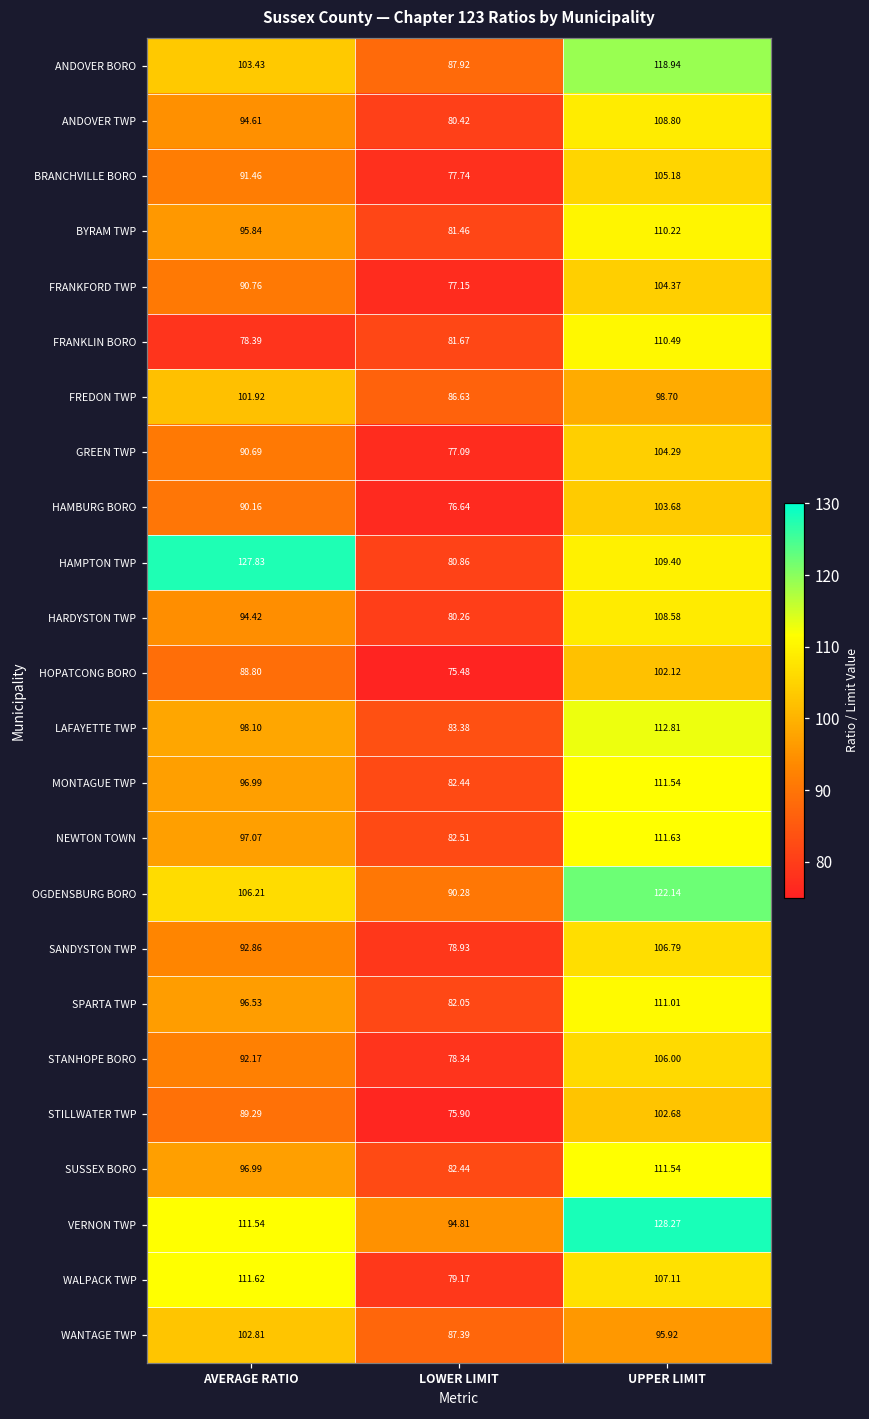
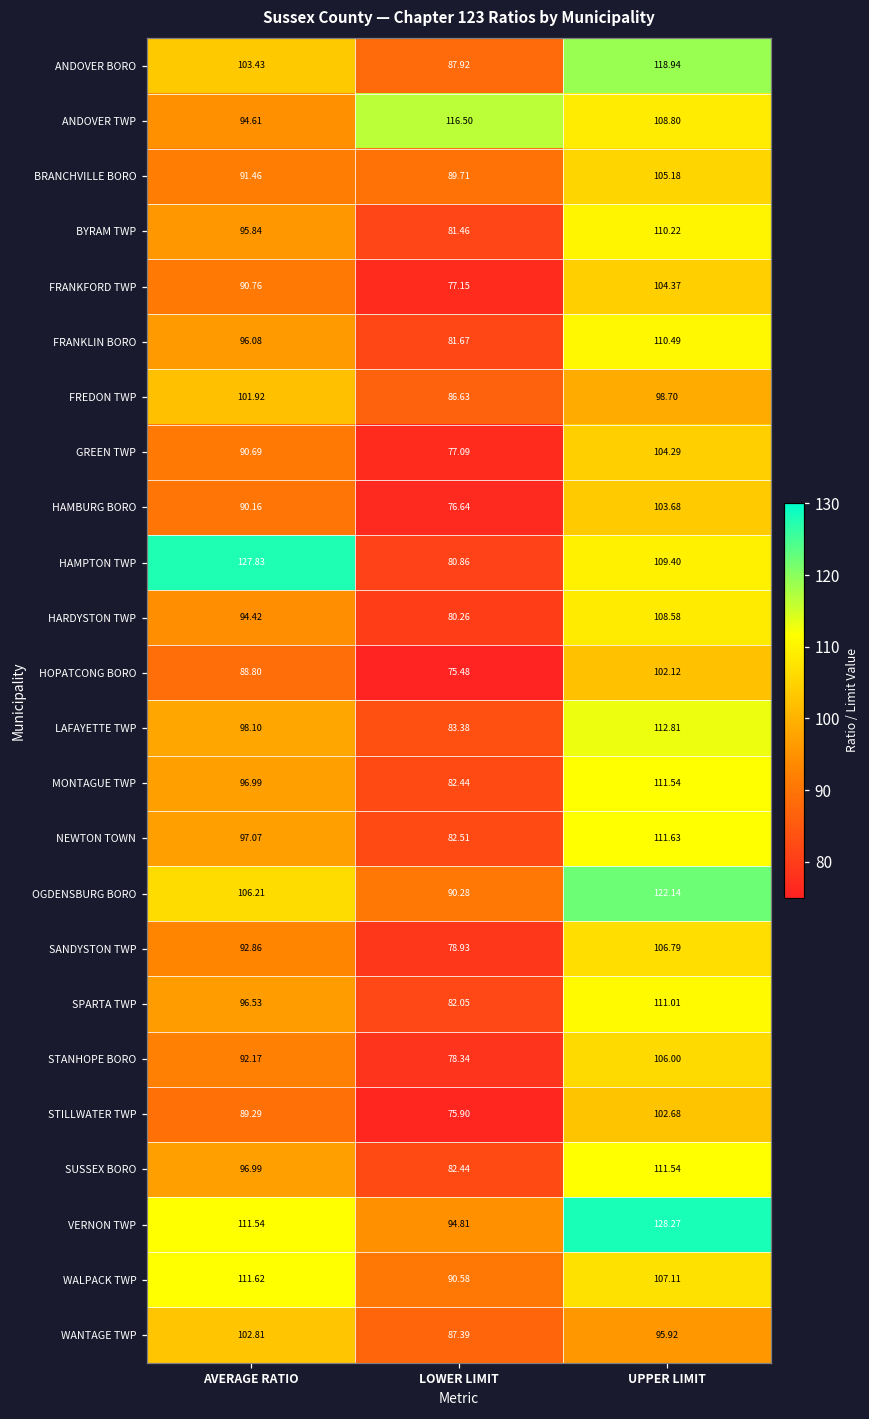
ANDOVER TWP, LOWER LIMIT: 80.42 -> 116.50
BRANCHVILLE BORO, LOWER LIMIT: 77.74 -> 89.71
FRANKLIN BORO, AVERAGE RATIO: 78.39 -> 96.08
WALPACK TWP, LOWER LIMIT: 79.17 -> 90.58
